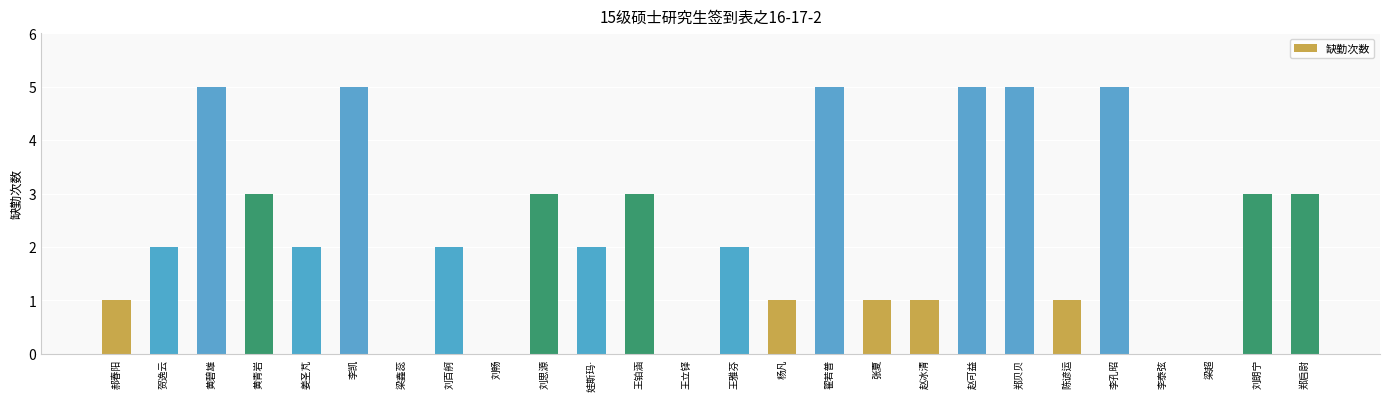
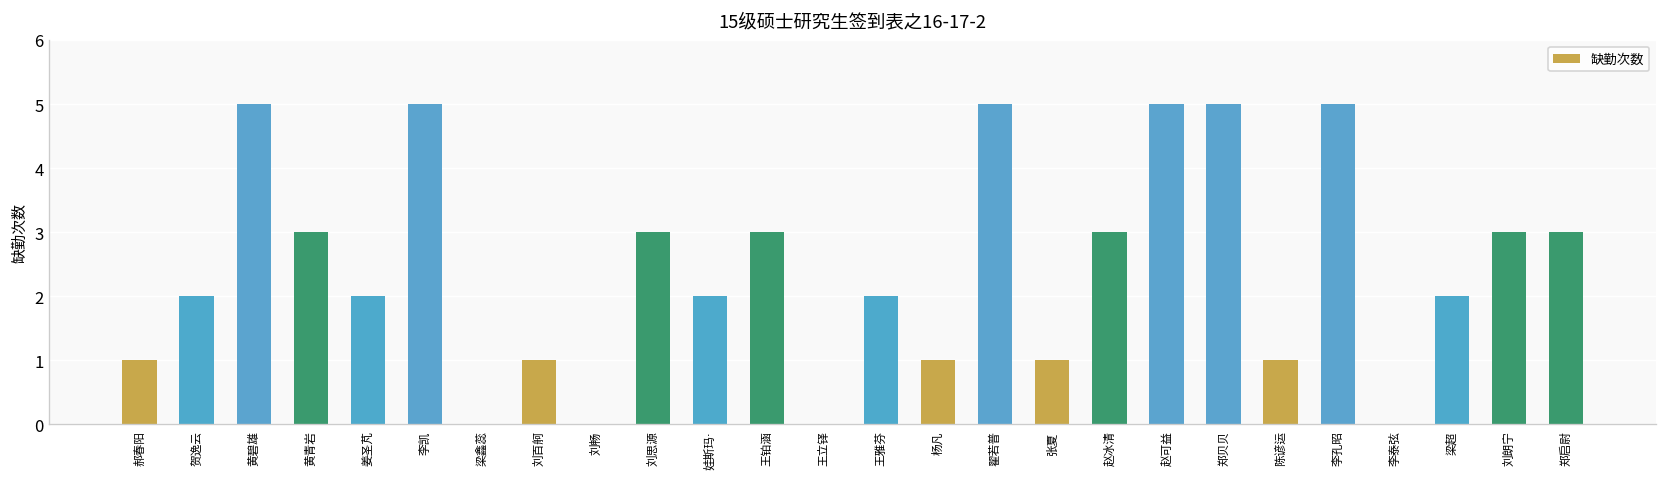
刘百舸: 2 -> 1
赵冰清: 1 -> 3
梁超: 0 -> 2
